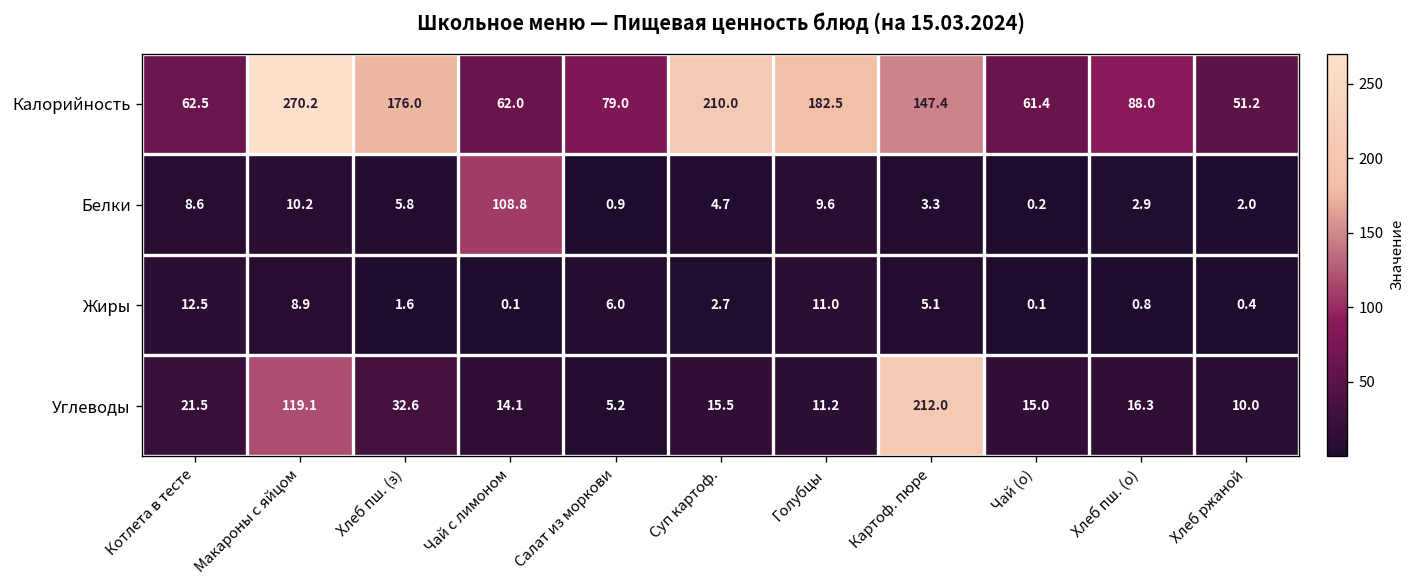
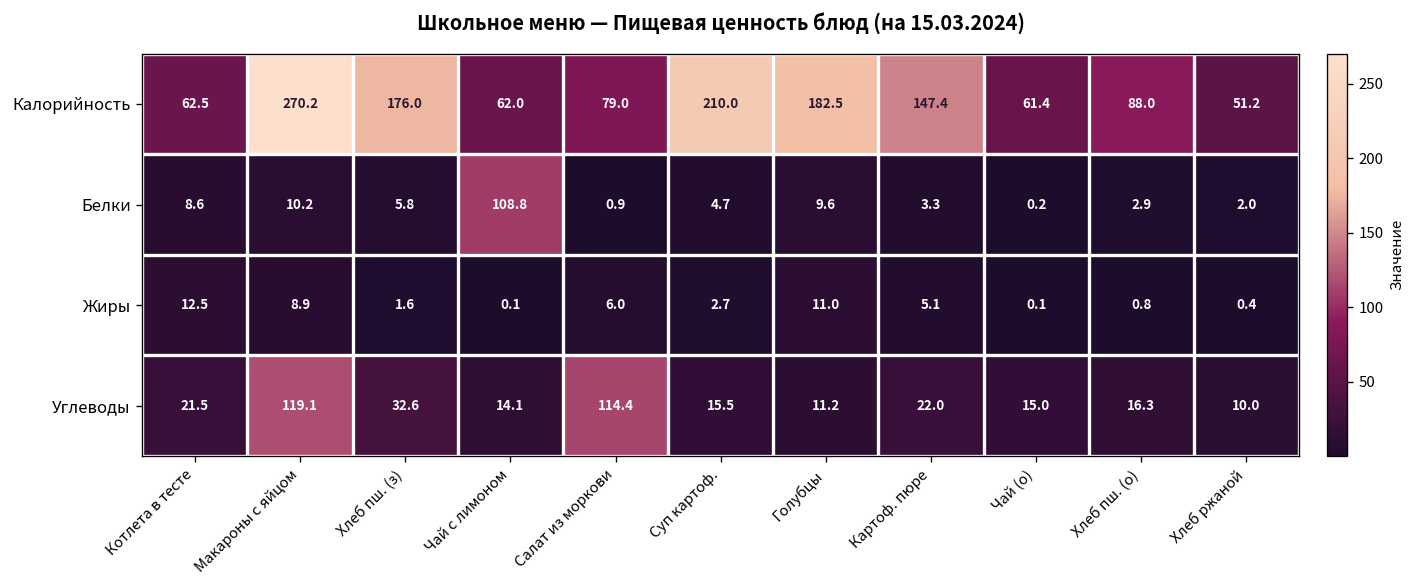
Углеводы, Салат из моркови: 5.2 -> 114.4
Углеводы, Картоф. пюре: 212.0 -> 22.0
